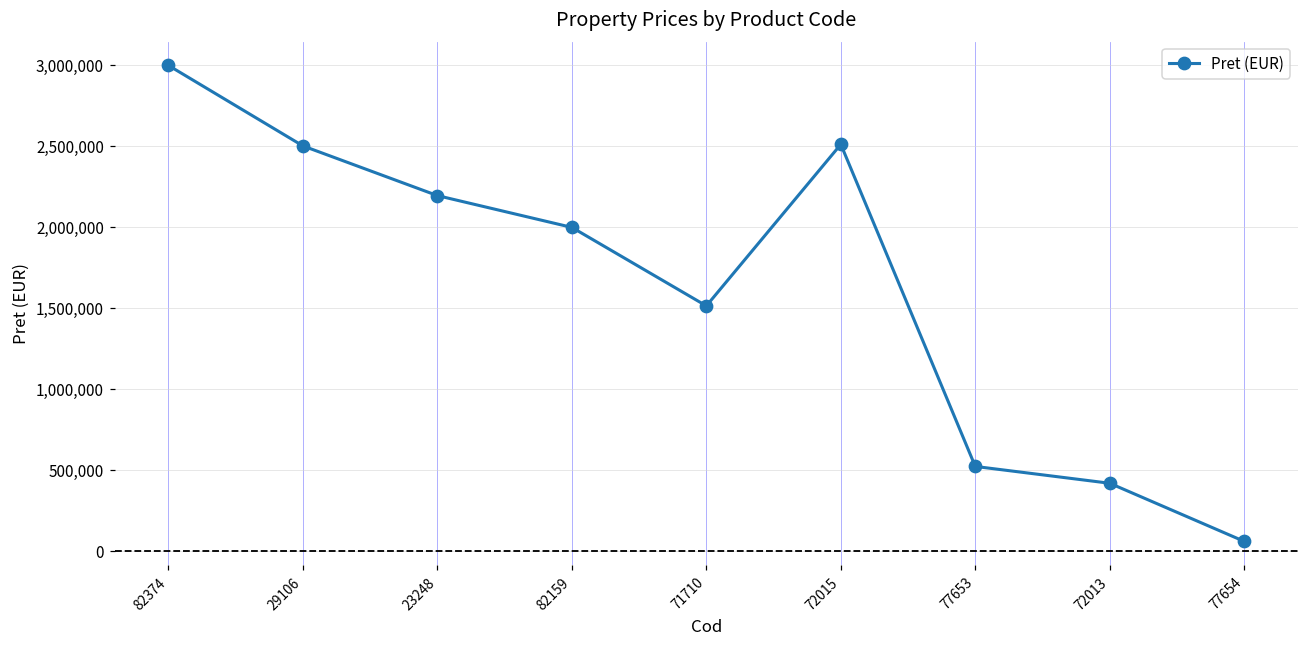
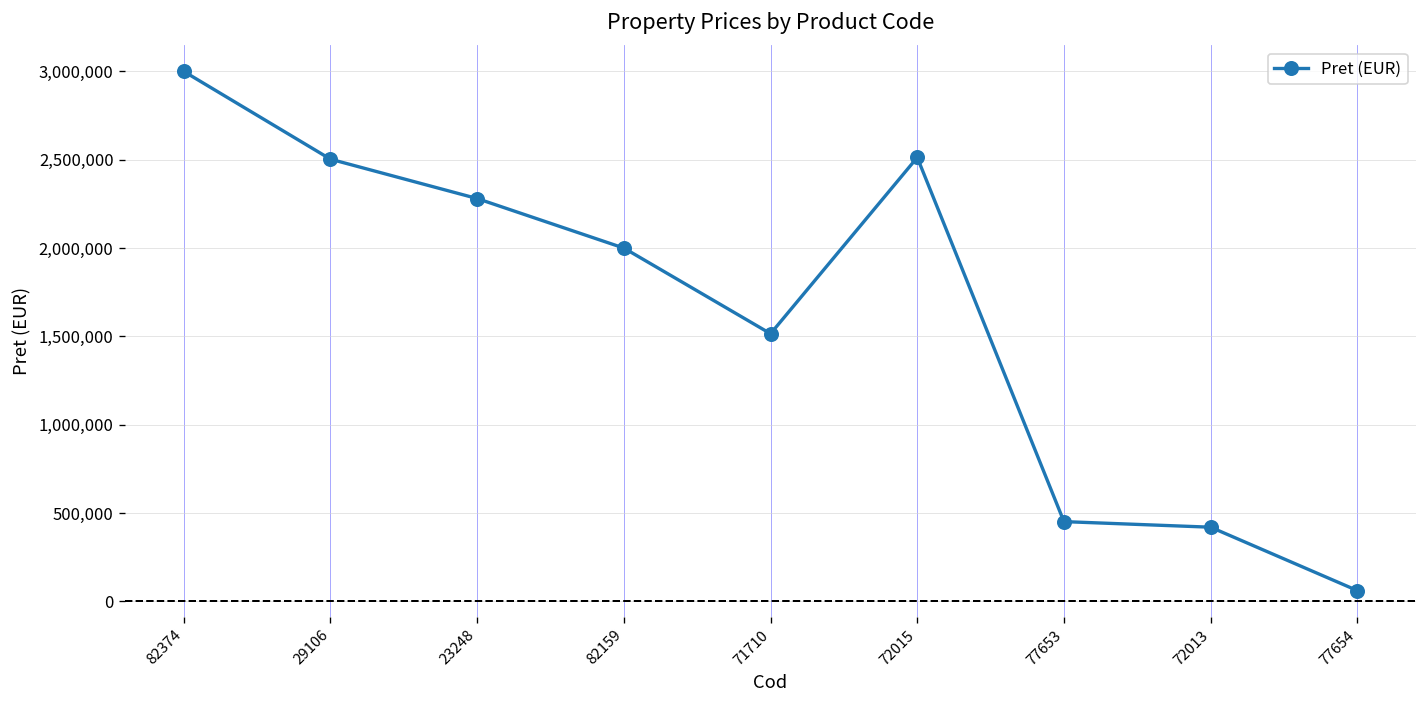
23248: 2,200,000 -> 2,280,000
77653: 520,000 -> 450,000
